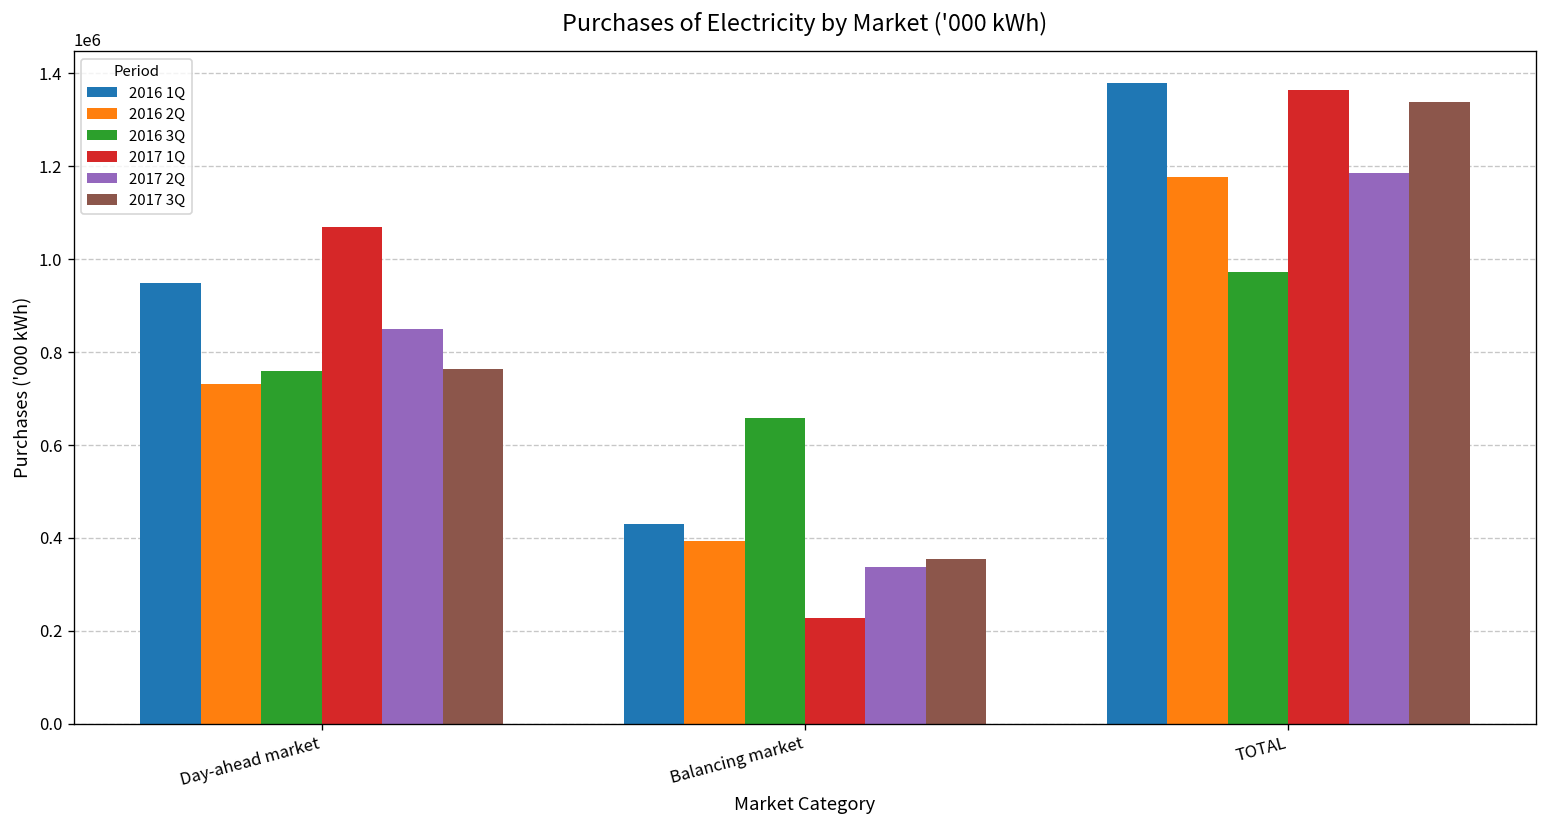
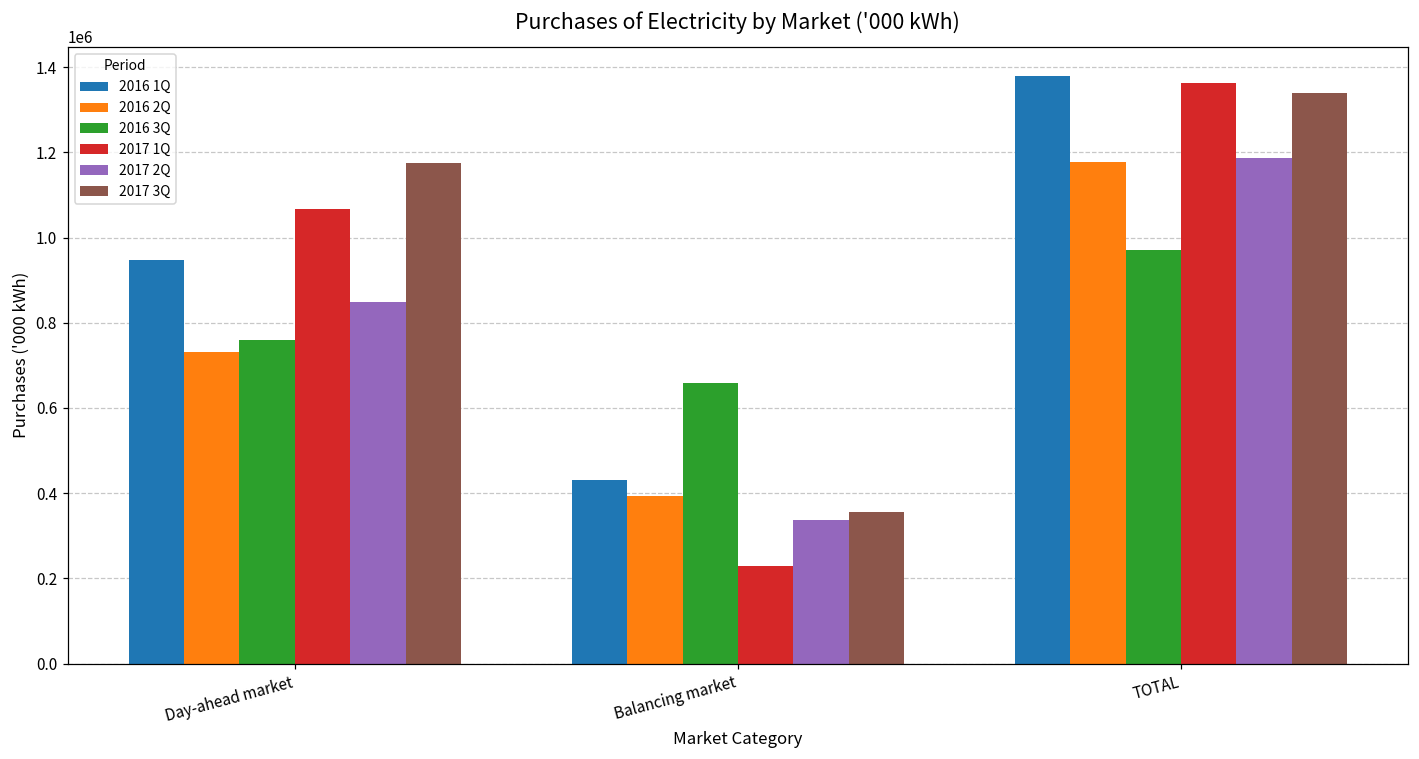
2017 3Q, Day-ahead market: 760000 -> 1180000
